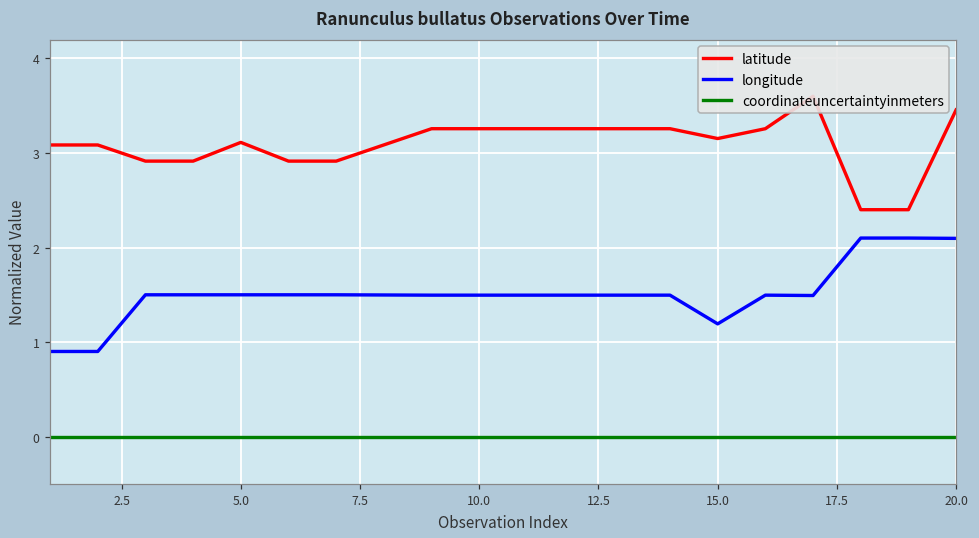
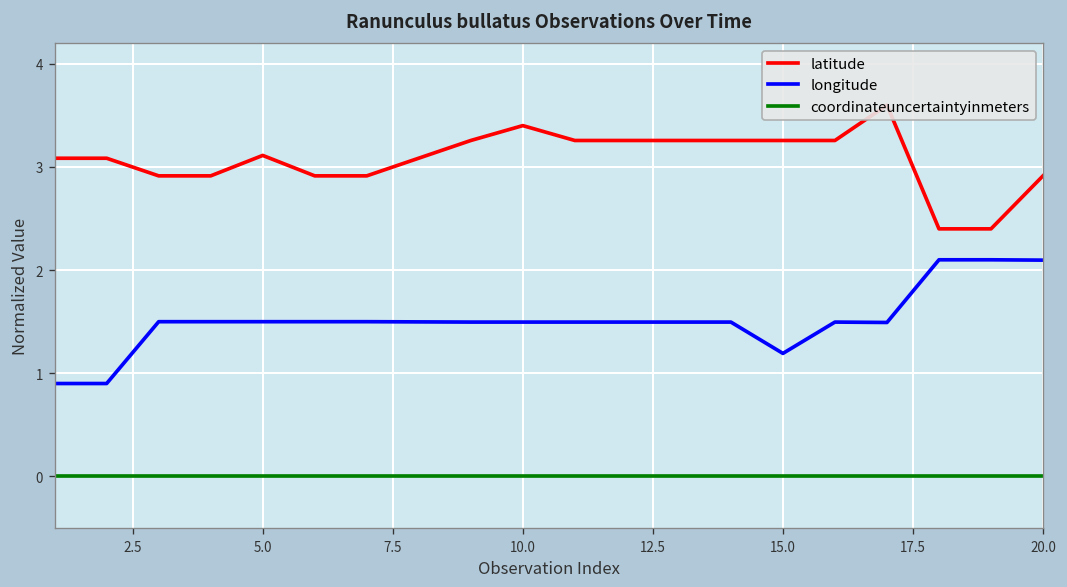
latitude, 10.0: 3.3 -> 3.4
latitude, 15.0: 3.2 -> 3.3
latitude, 20.0: 3.5 -> 2.9
